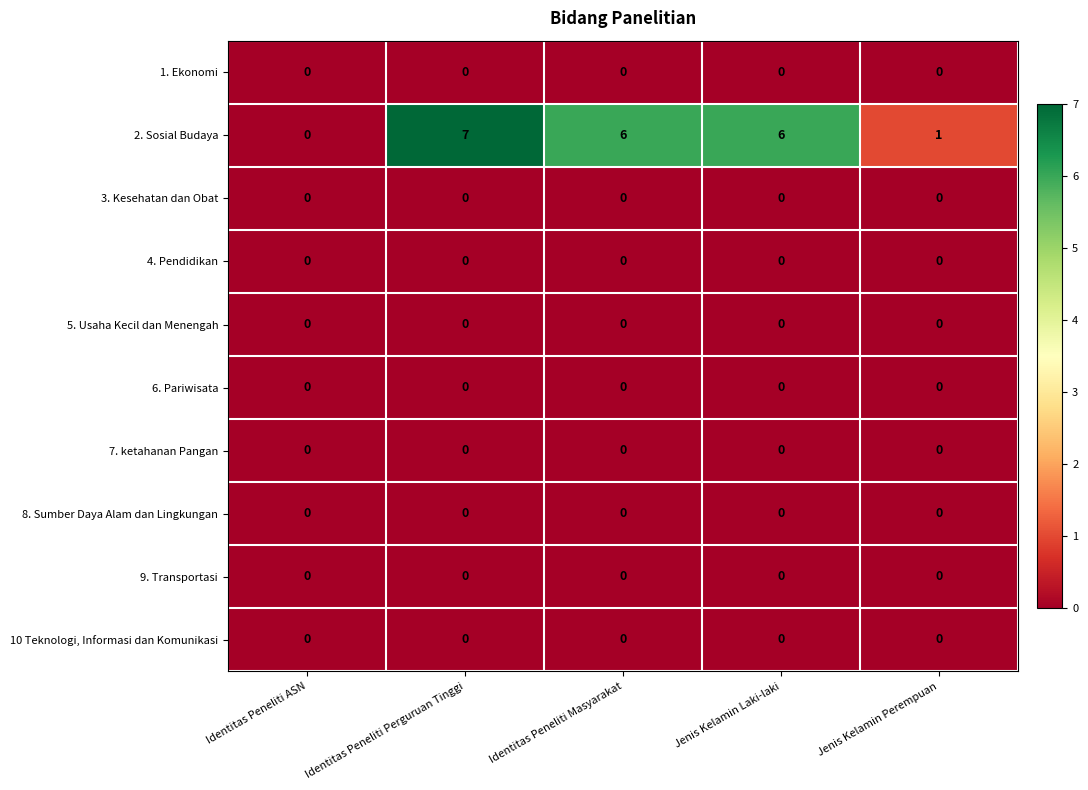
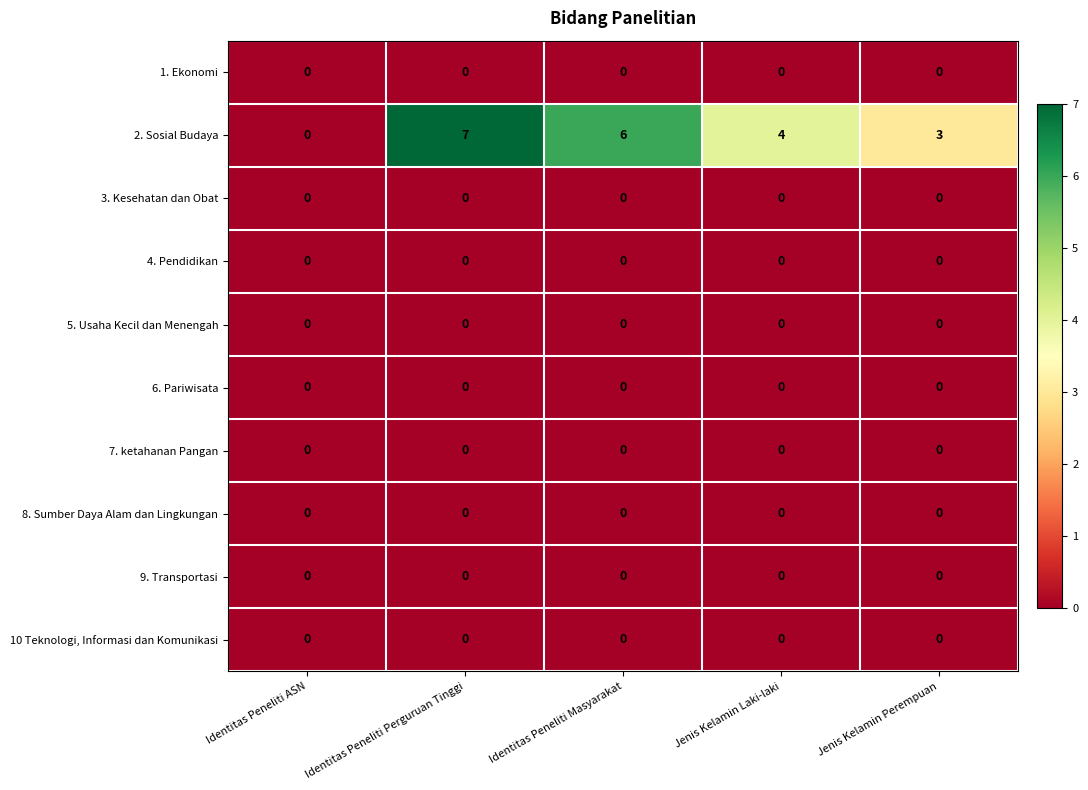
2. Sosial Budaya, Jenis Kelamin Laki-laki: 6 -> 4
2. Sosial Budaya, Jenis Kelamin Perempuan: 1 -> 3
